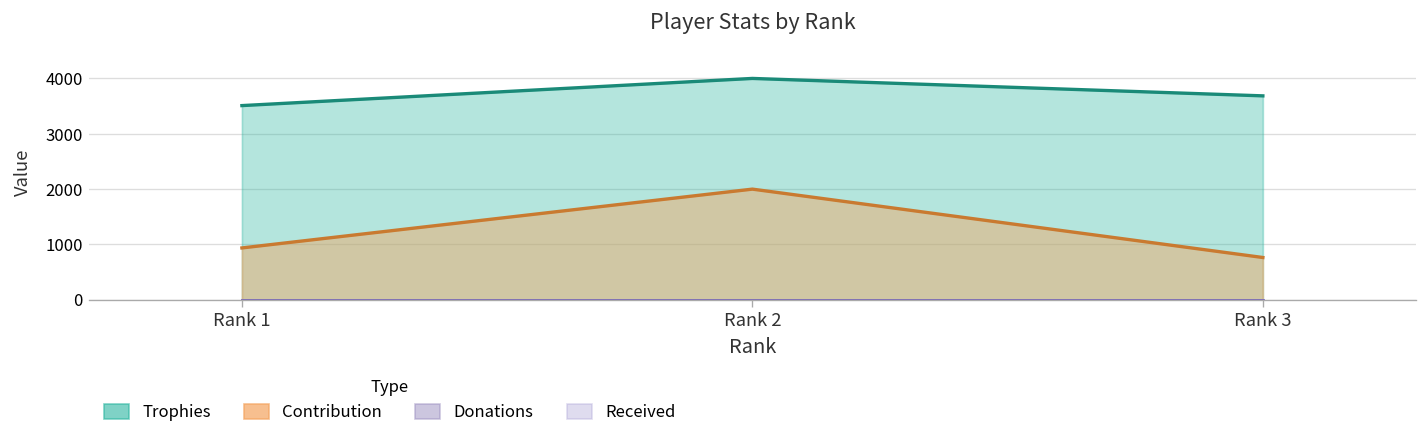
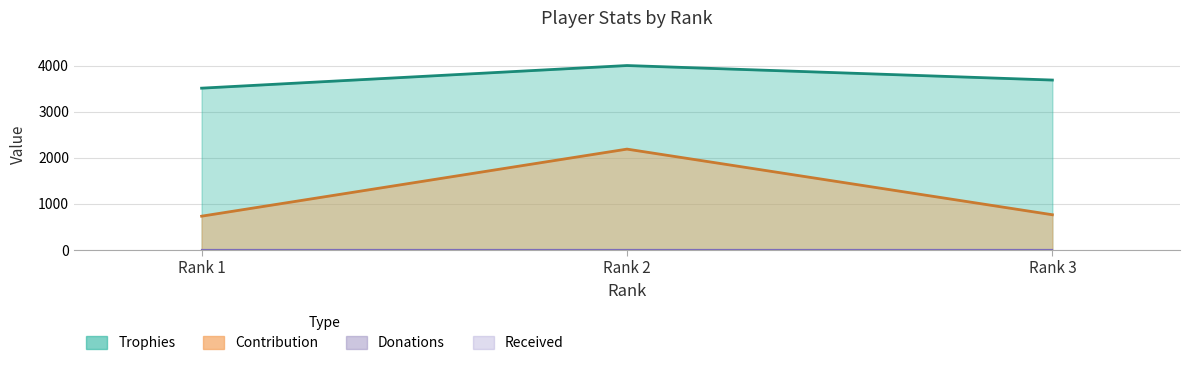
Contribution, Rank 1: 900 -> 700
Contribution, Rank 2: 2000 -> 2200
